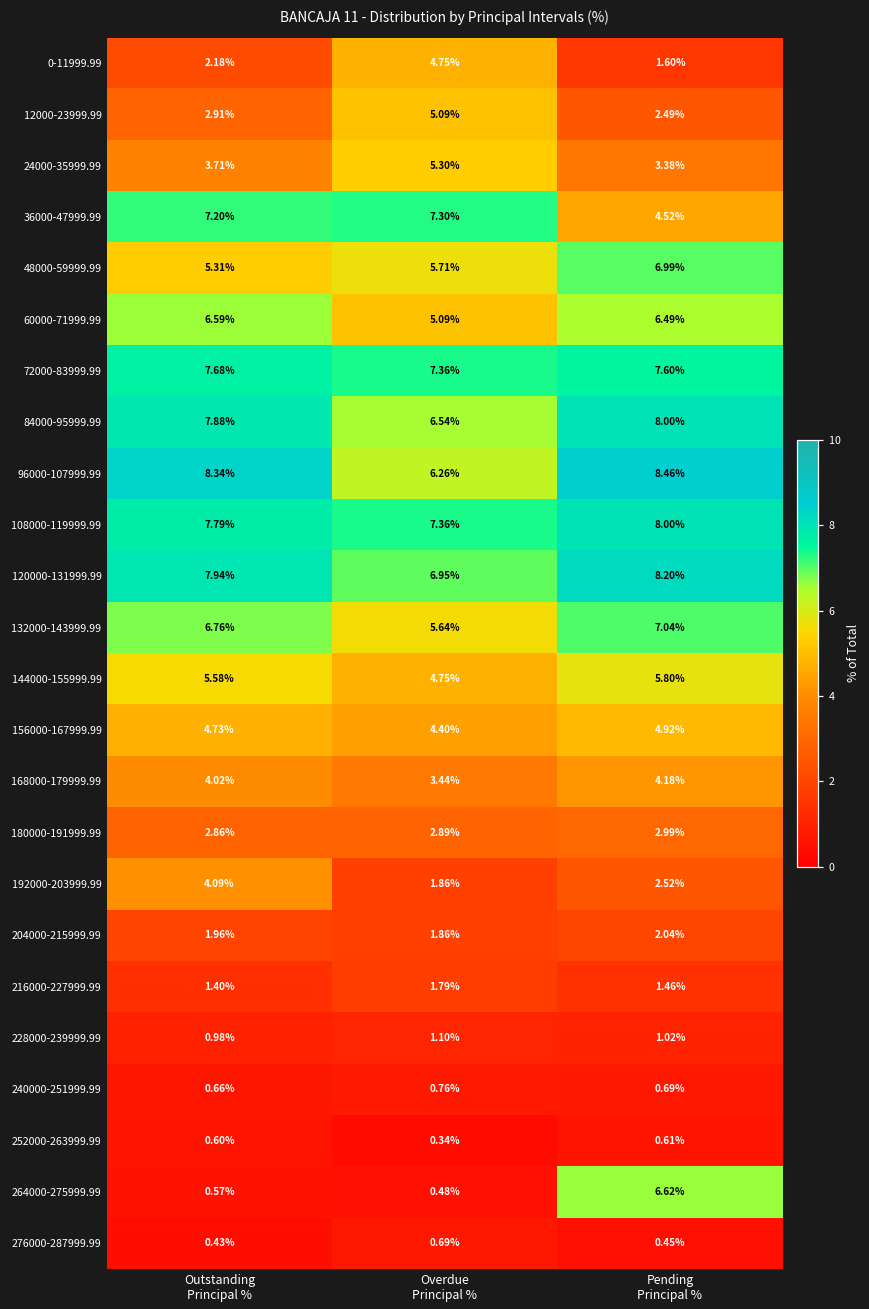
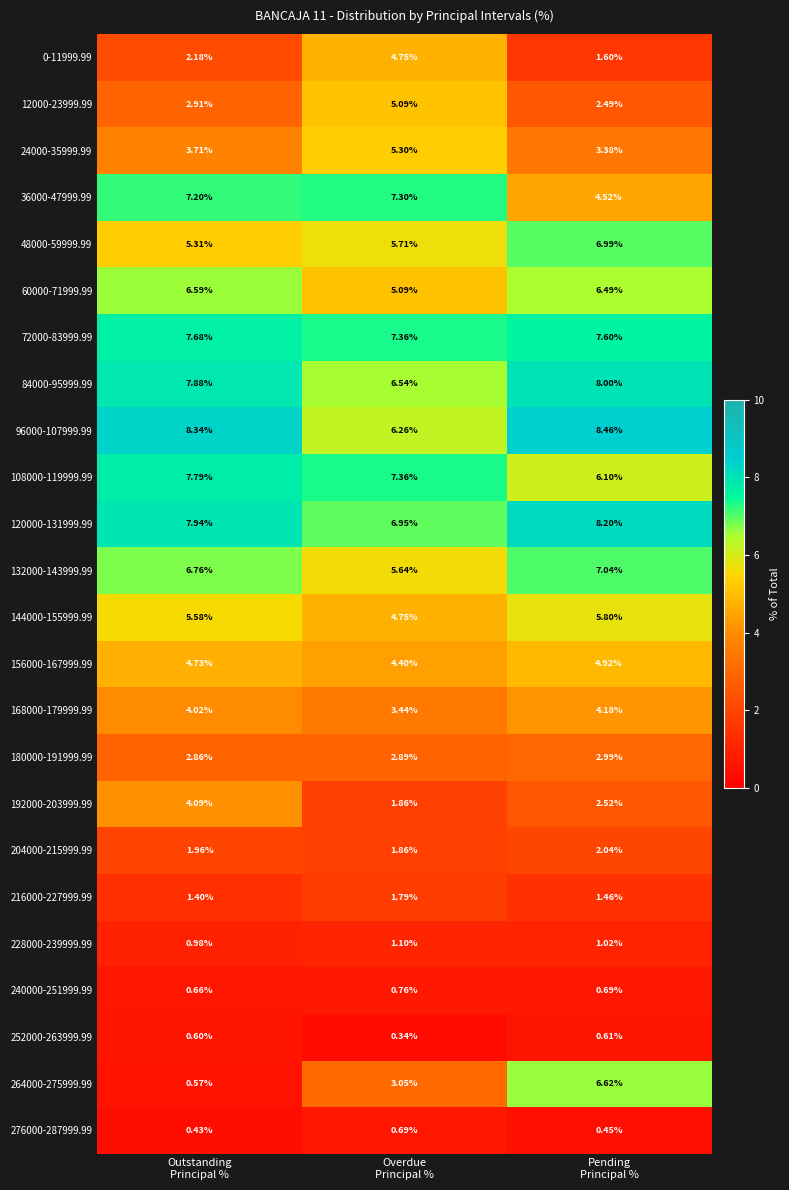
108000-119999.99, Pending Principal %: 8.00% -> 6.10%
264000-275999.99, Overdue Principal %: 0.48% -> 3.05%
